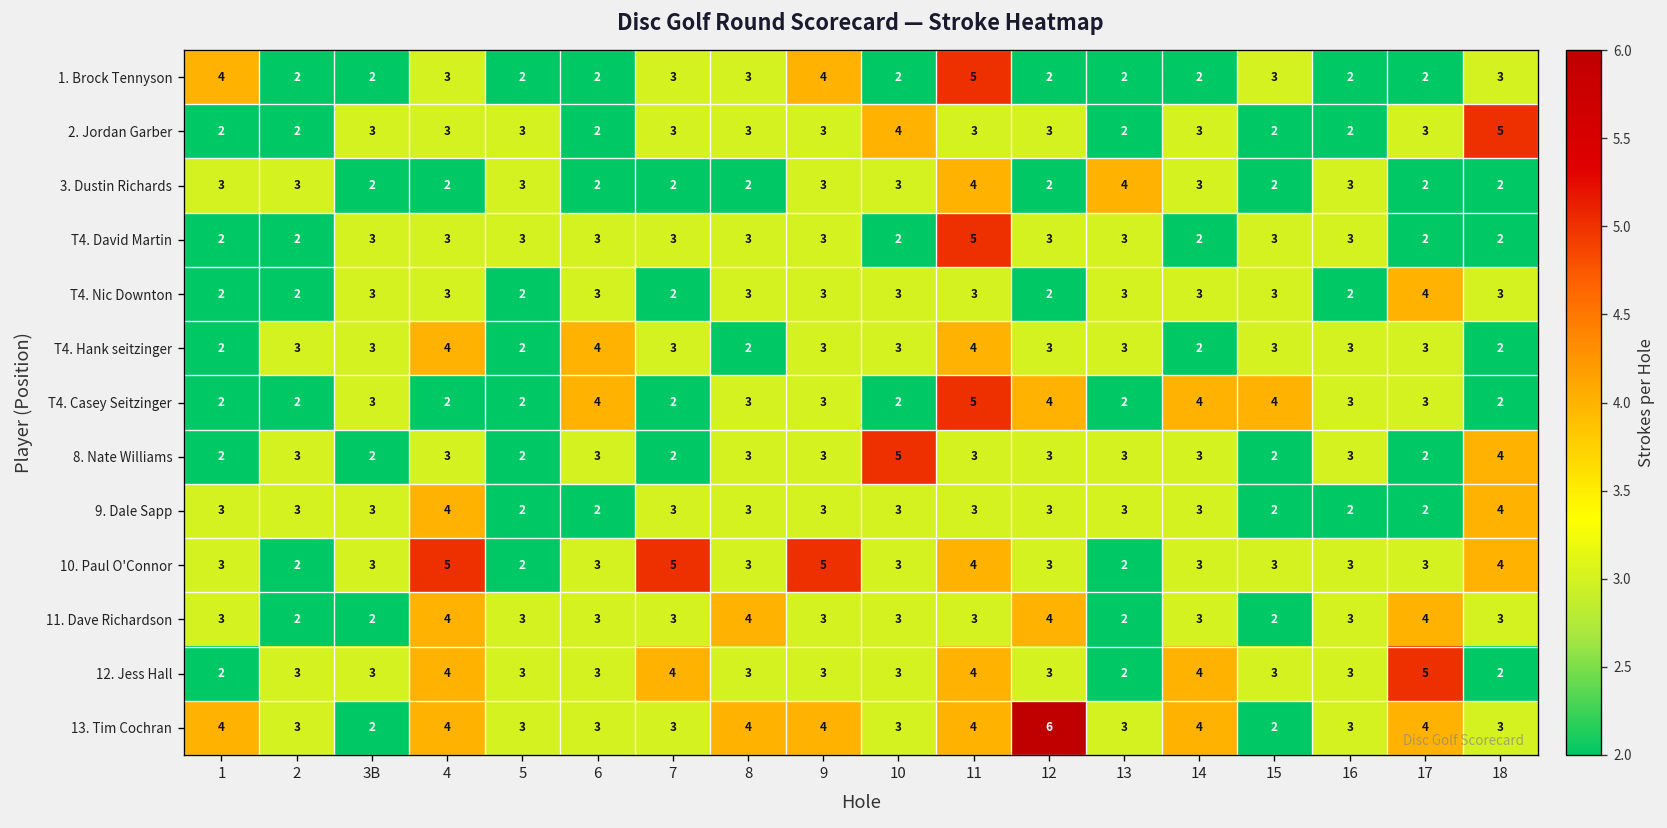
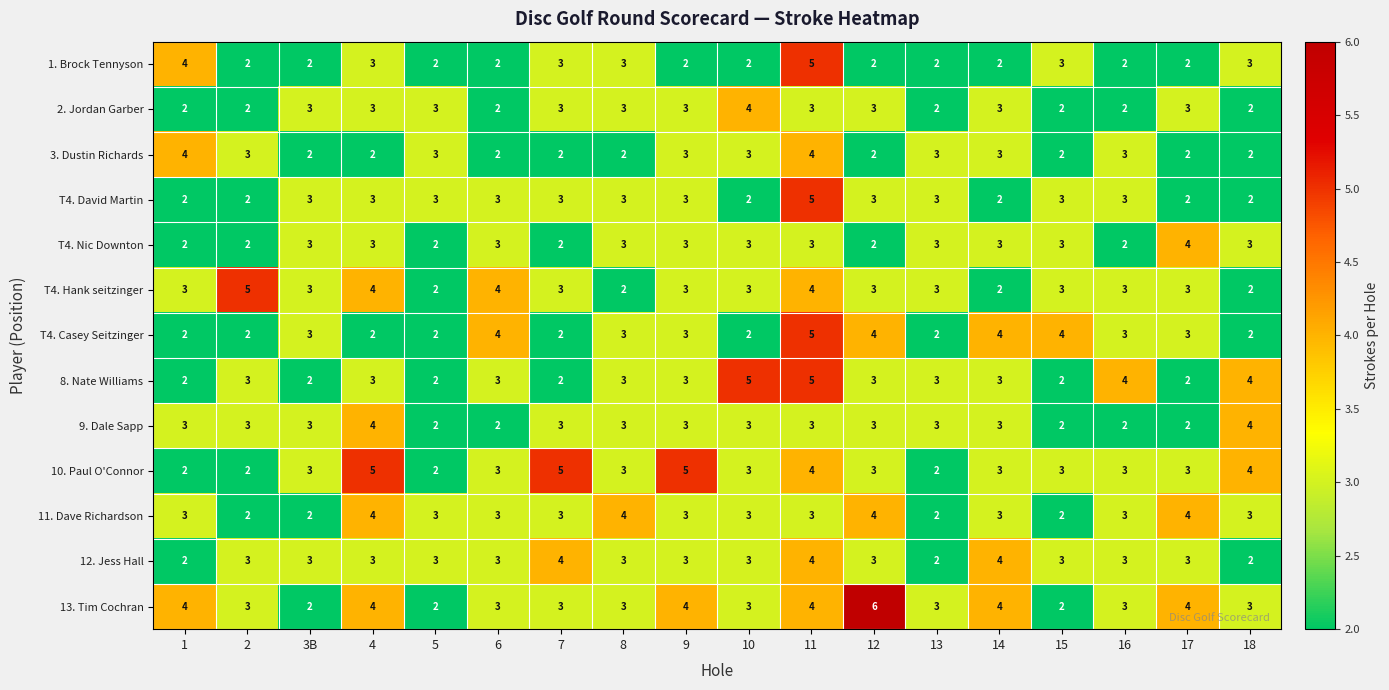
1. Brock Tennyson, 9: 4 -> 2
2. Jordan Garber, 18: 5 -> 2
3. Dustin Richards, 1: 3 -> 4
3. Dustin Richards, 13: 4 -> 3
T4. Hank seitzinger, 1: 2 -> 3
T4. Hank seitzinger, 2: 3 -> 5
8. Nate Williams, 11: 3 -> 5
8. Nate Williams, 16: 3 -> 4
10. Paul O'Connor, 1: 3 -> 2
12. Jess Hall, 4: 4 -> 3
12. Jess Hall, 17: 5 -> 3
13. Tim Cochran, 5: 3 -> 2
13. Tim Cochran, 8: 4 -> 3
